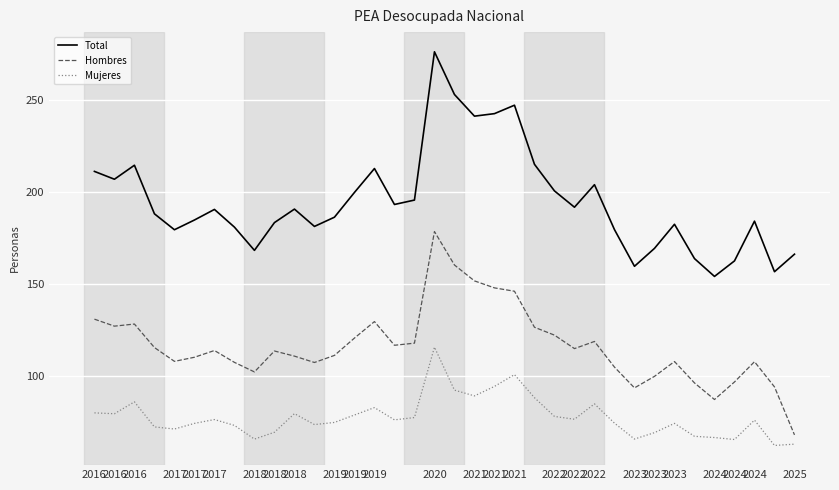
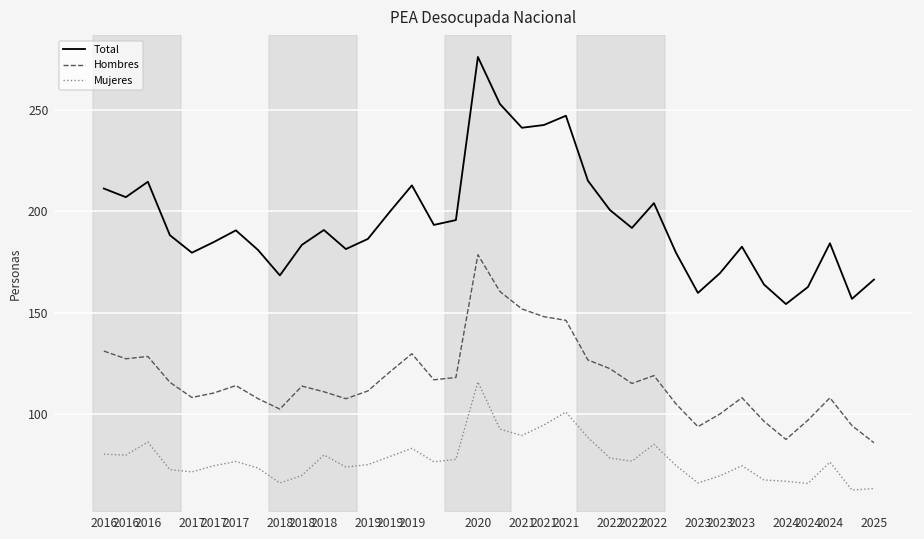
Hombres, 2025: 68 -> 86
